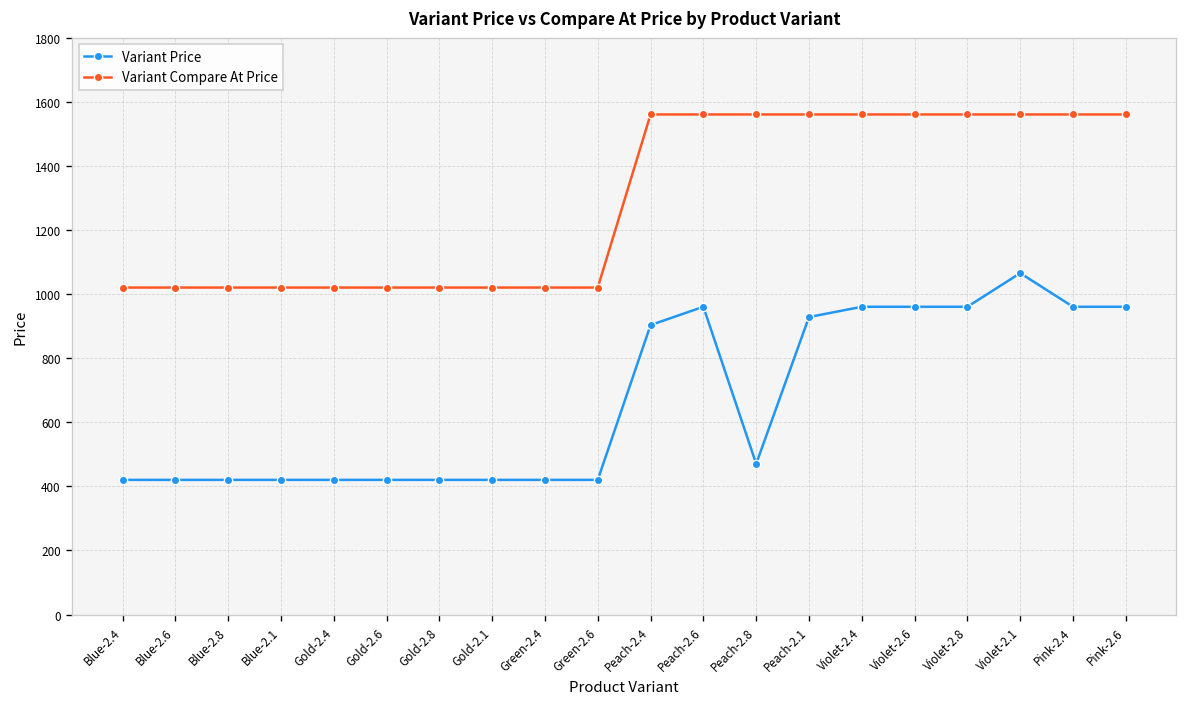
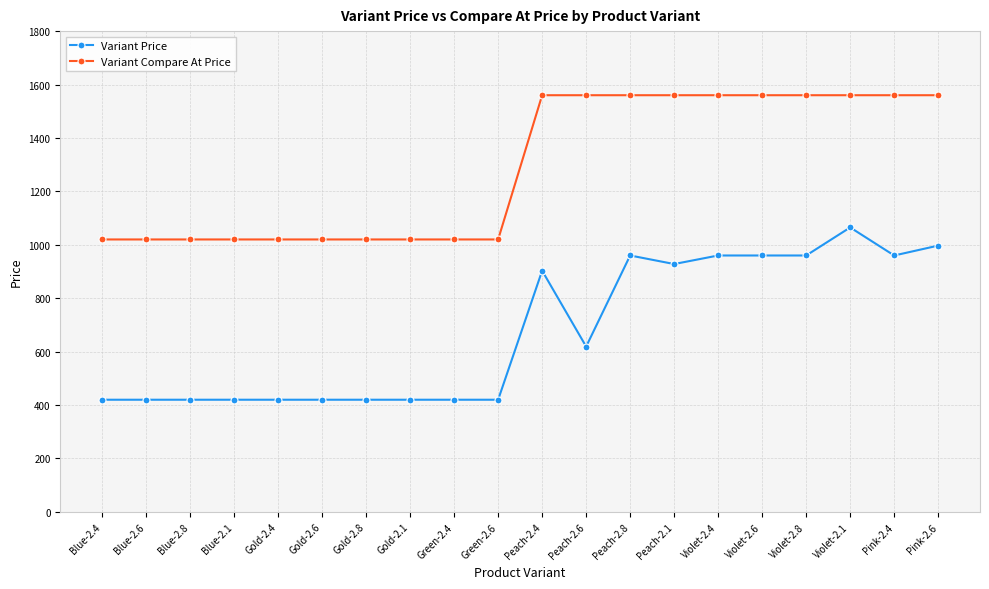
Variant Price, Peach-2.6: 960 -> 620
Variant Price, Peach-2.8: 470 -> 960
Variant Price, Pink-2.6: 960 -> 1000
